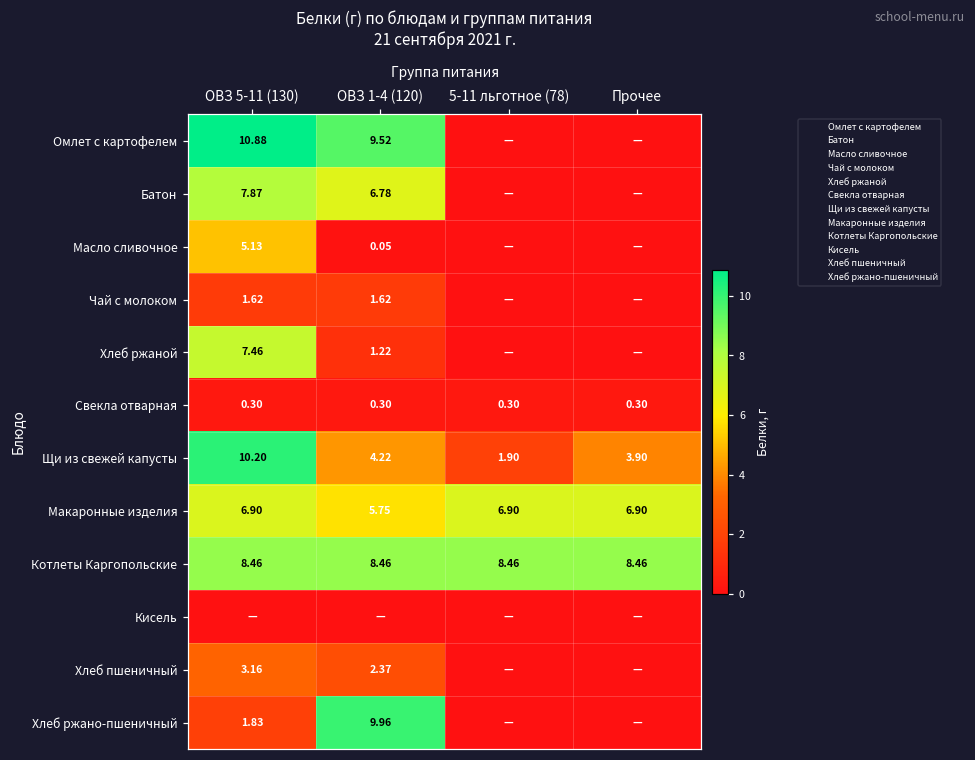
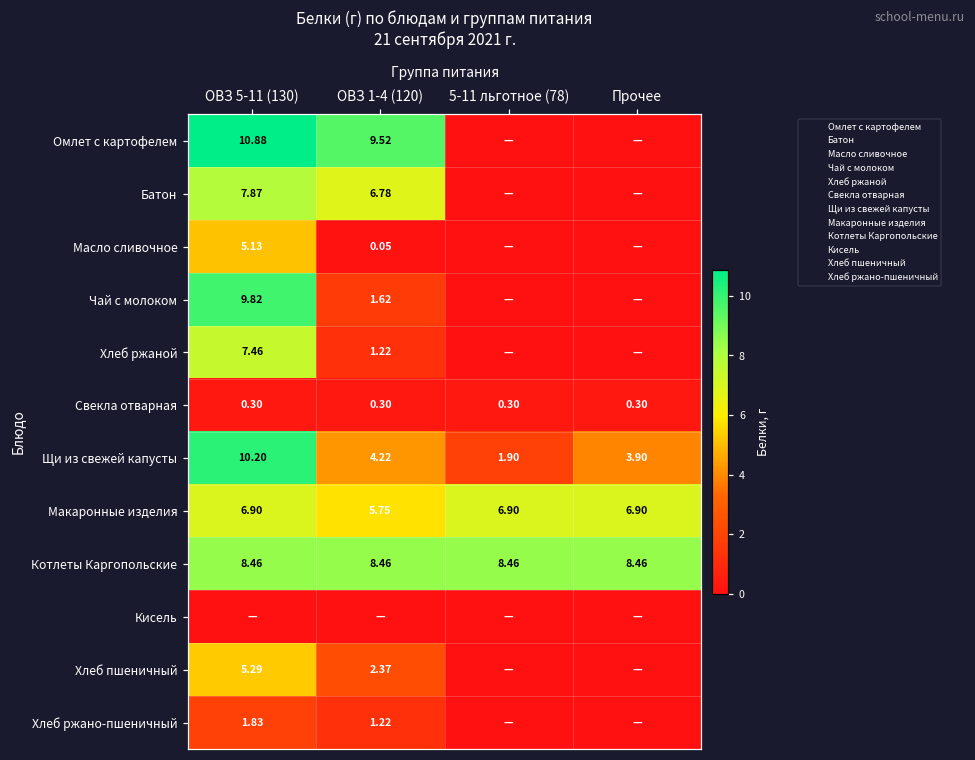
Чай с молоком, ОВЗ 5-11 (130): 1.62 -> 9.82
Хлеб пшеничный, ОВЗ 5-11 (130): 3.16 -> 5.29
Хлеб ржано-пшеничный, ОВЗ 1-4 (120): 9.96 -> 1.22
